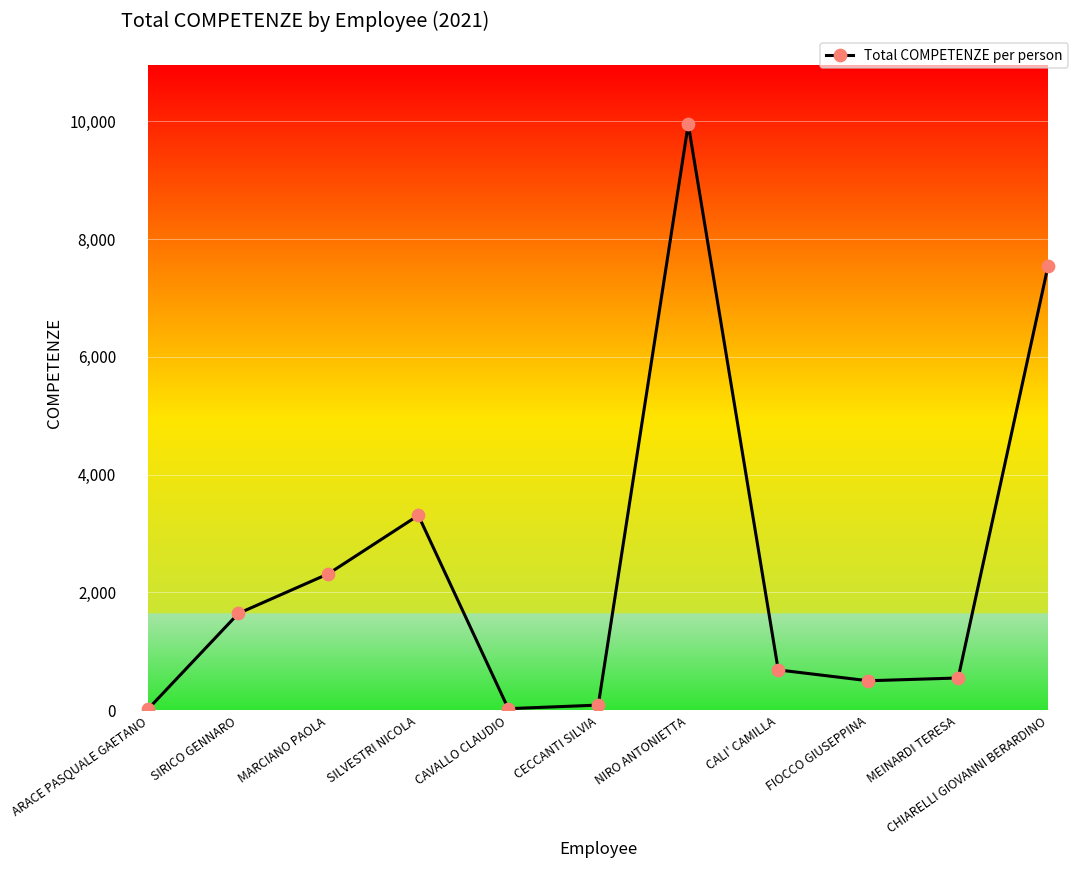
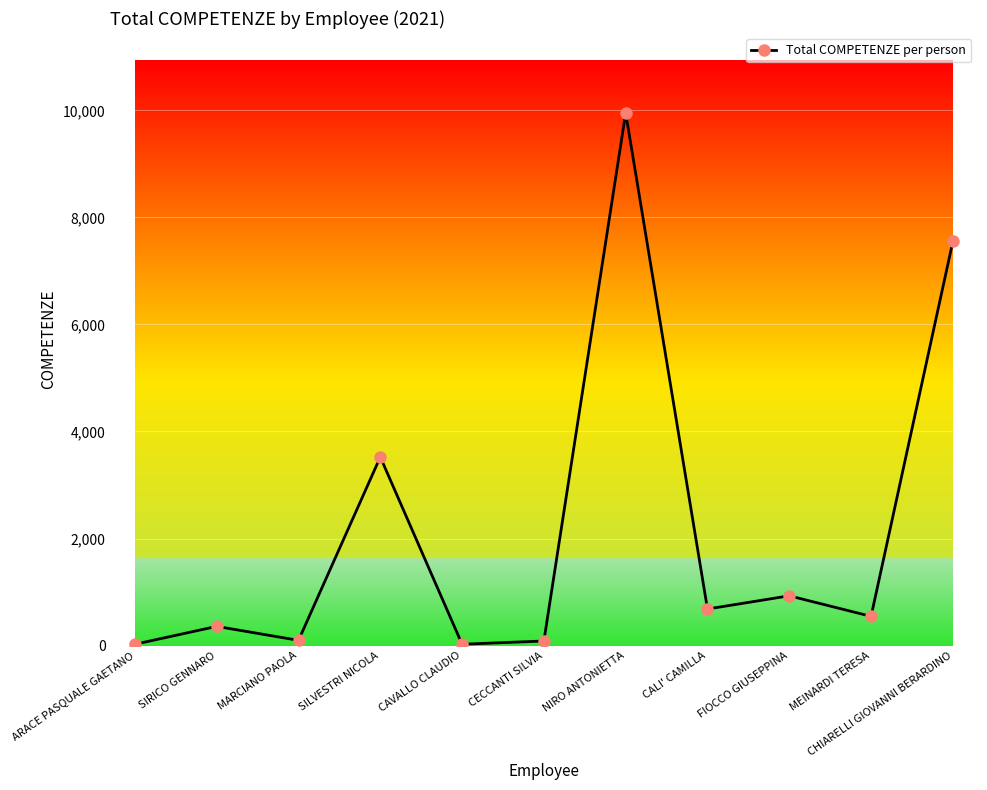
SIRICO GENNARO: 1,600 -> 400
MARCIANO PAOLA: 2,300 -> 100
SILVESTRI NICOLA: 3,300 -> 3,500
FIOCCO GIUSEPPINA: 500 -> 900
